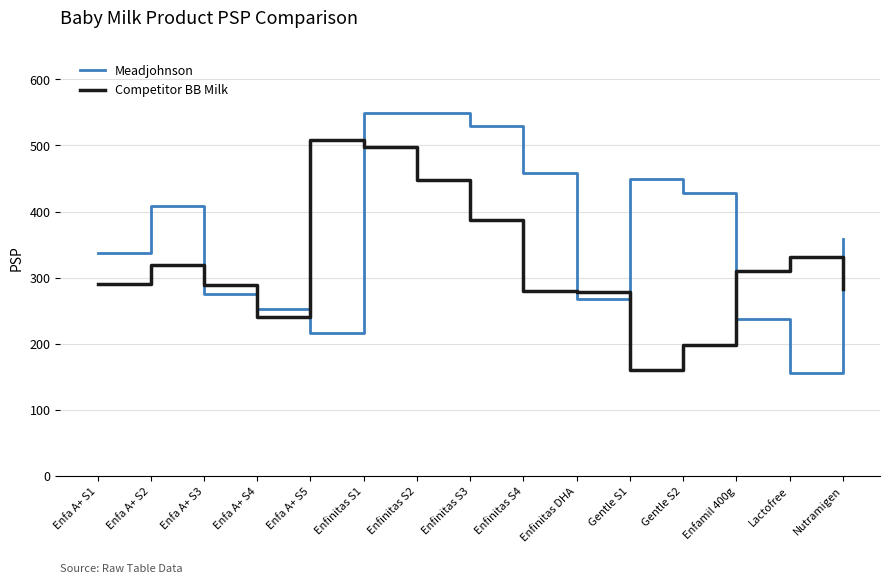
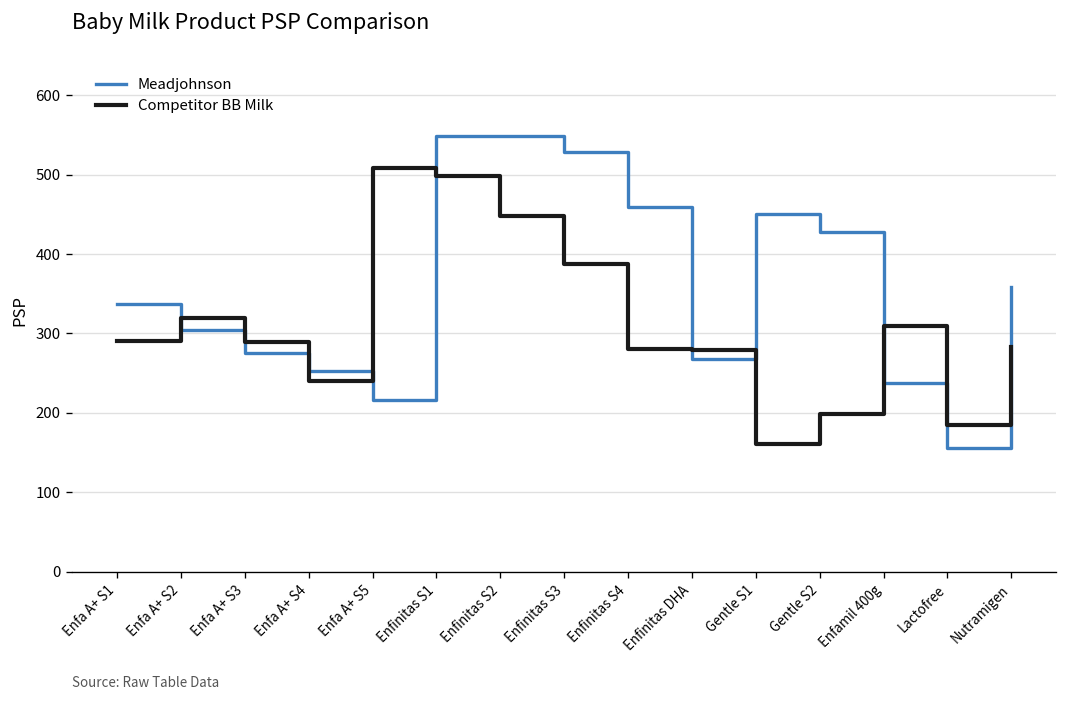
Meadjohnson, Enfa A+ S2: 410 -> 310
Competitor BB Milk, Lactofree: 330 -> 190
